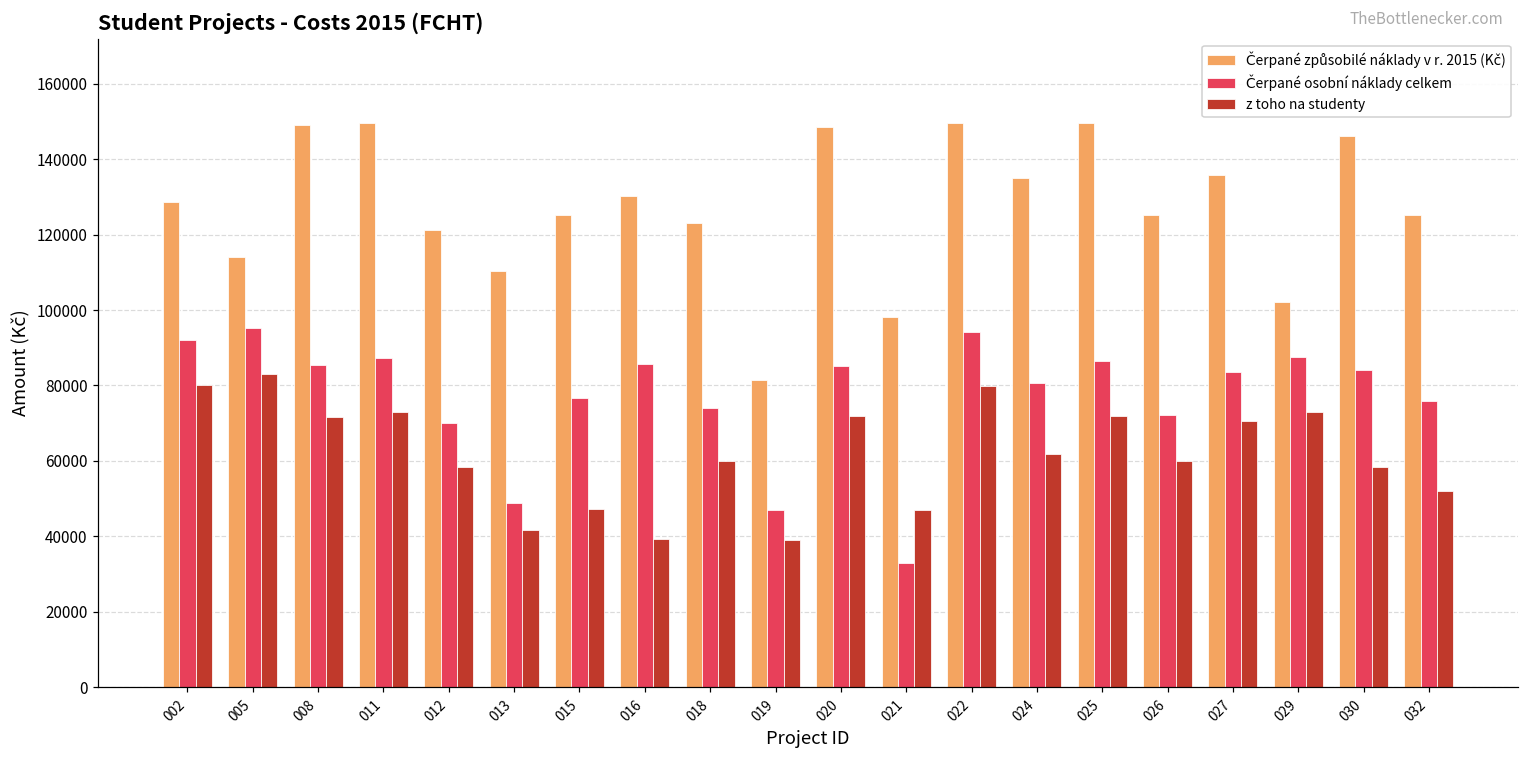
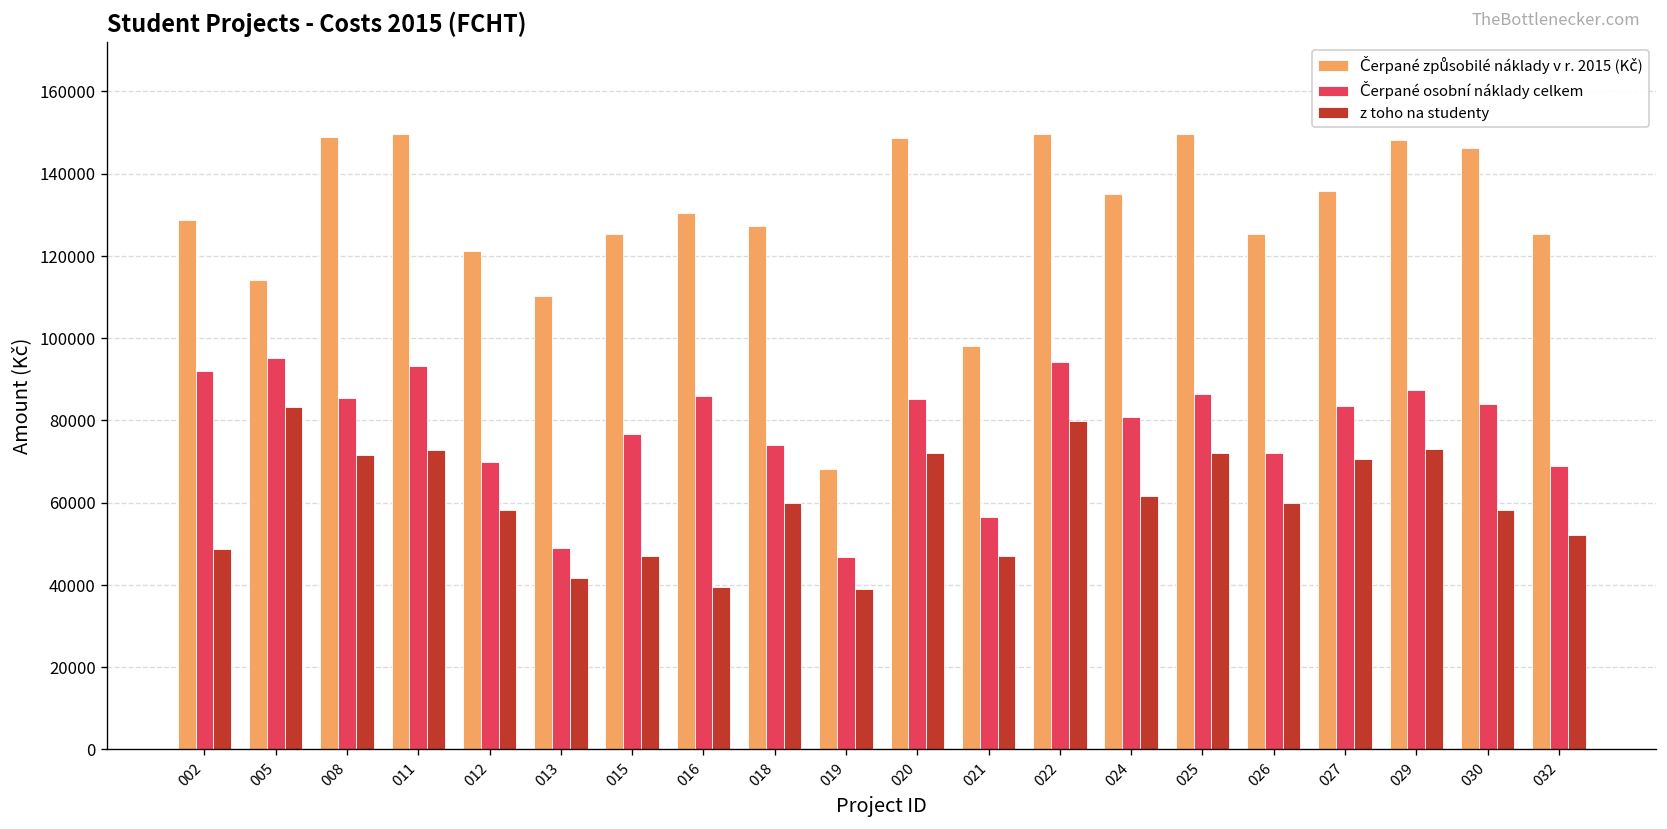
z toho na studenty, 002: 80000 -> 49000
Čerpané osobní náklady celkem, 011: 87000 -> 93000
Čerpané způsobilé náklady v r. 2015 (Kč), 018: 123000 -> 127000
Čerpané způsobilé náklady v r. 2015 (Kč), 019: 81000 -> 68000
Čerpané osobní náklady celkem, 021: 33000 -> 56000
Čerpané způsobilé náklady v r. 2015 (Kč), 029: 102000 -> 148000
Čerpané osobní náklady celkem, 032: 76000 -> 69000
